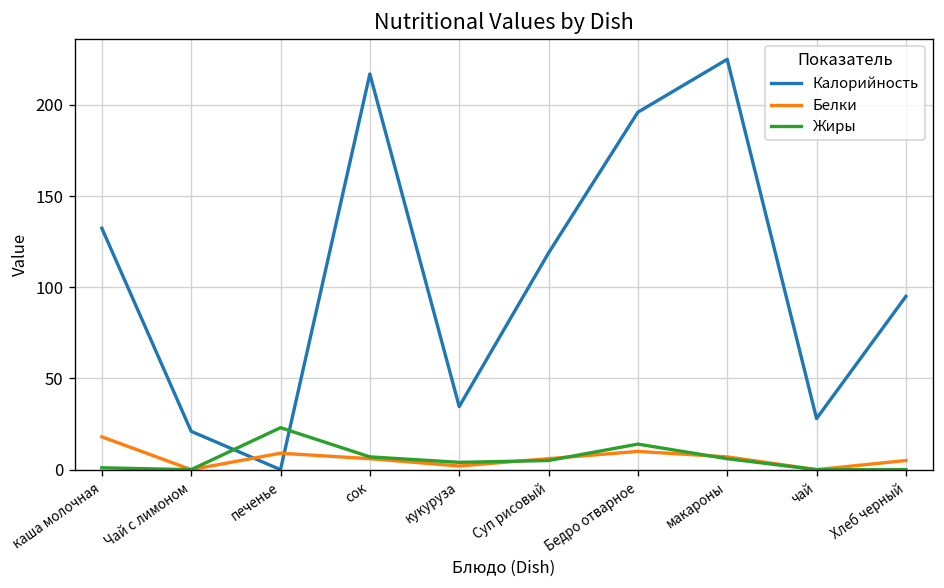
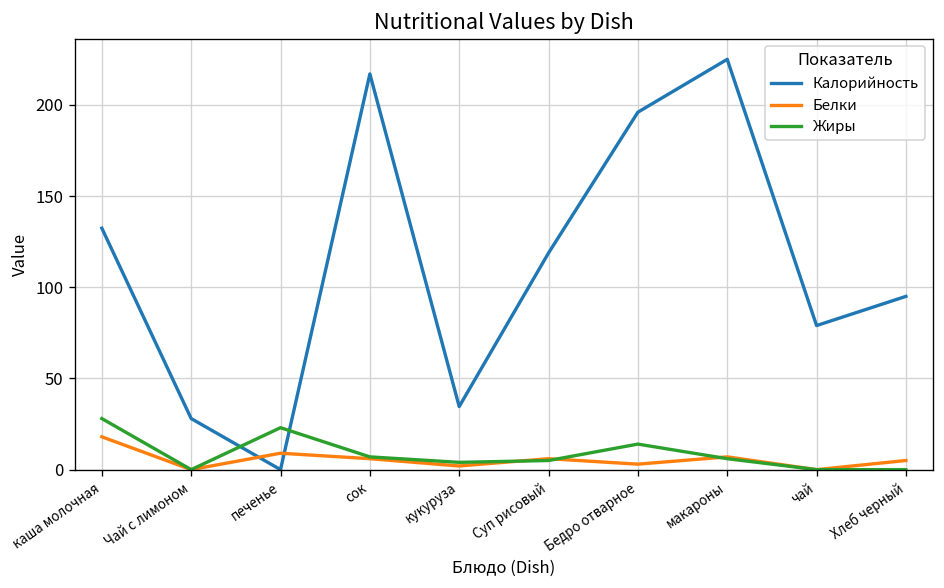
Жиры, каша молочная: 1 -> 28
Калорийность, Чай с лимоном: 21 -> 28
Белки, Бедро отварное: 10 -> 3
Калорийность, чай: 28 -> 79
